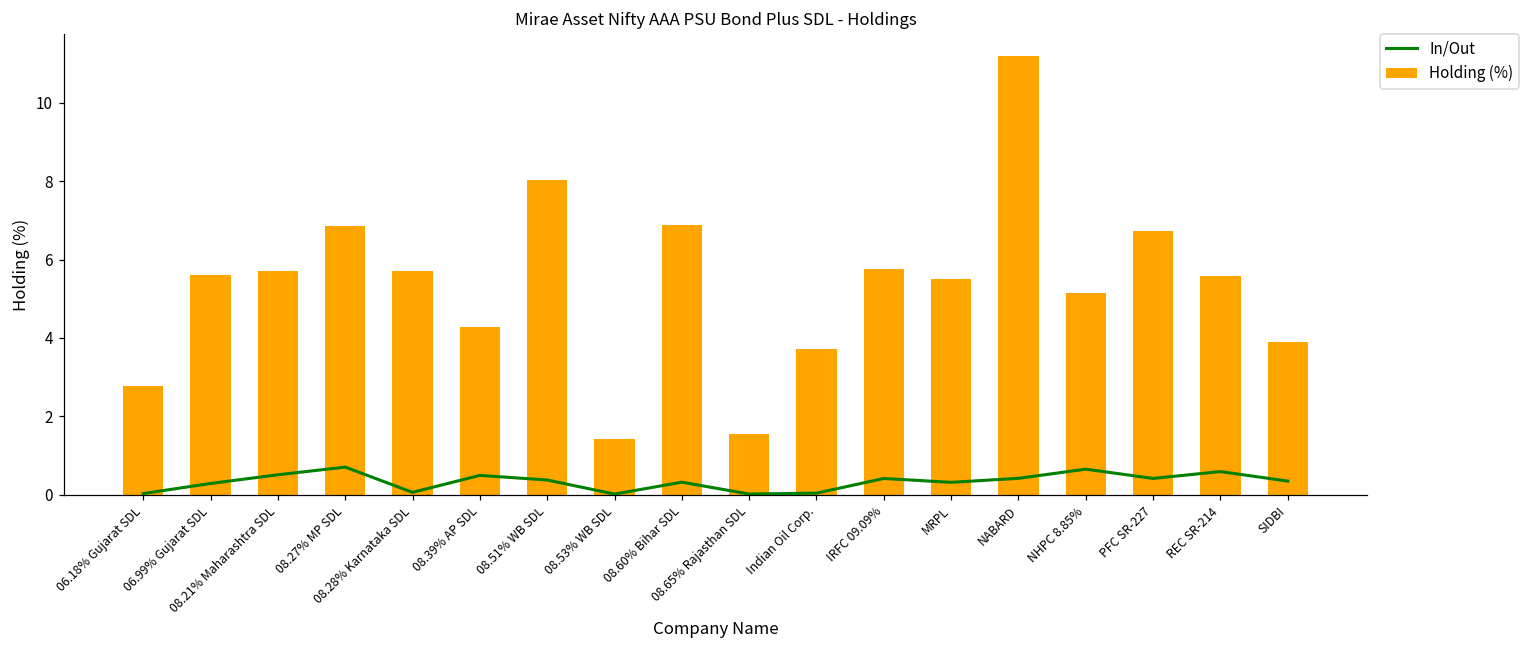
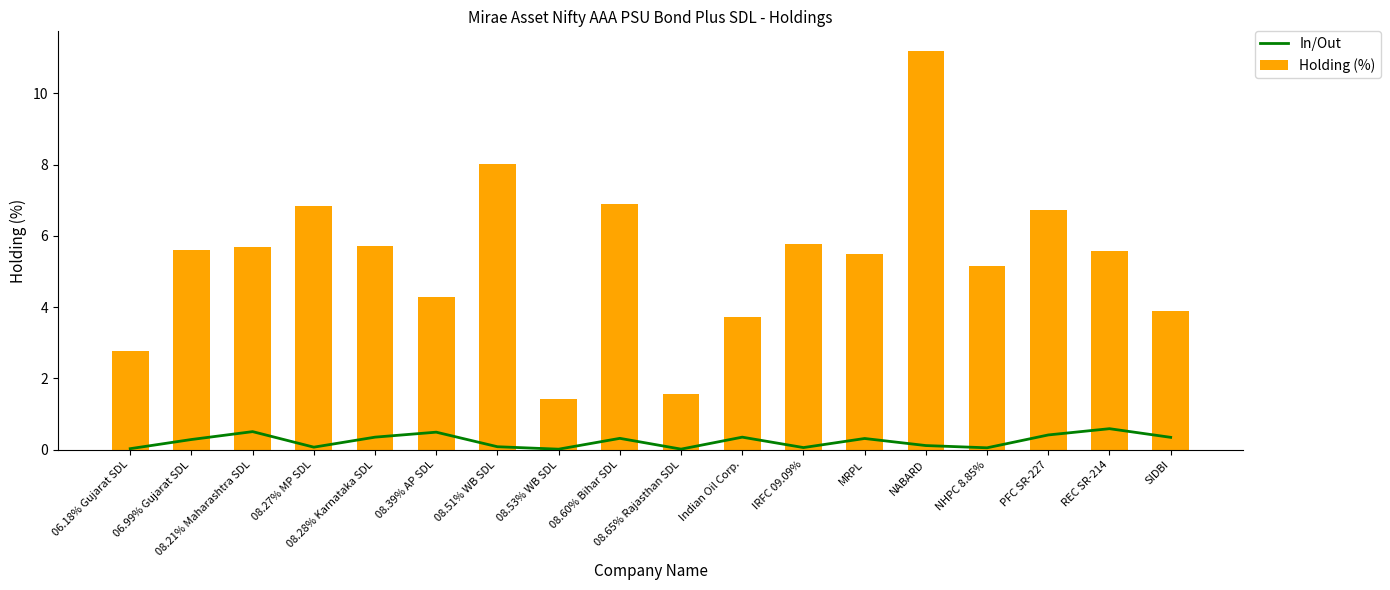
In/Out, 08.27% MP SDL: 0.7 -> 0.1
In/Out, 08.28% Karnataka SDL: 0.1 -> 0.4
In/Out, 08.51% WB SDL: 0.4 -> 0.1
In/Out, Indian Oil Corp.: 0.0 -> 0.4
In/Out, IRFC 09.09%: 0.4 -> 0.1
In/Out, NABARD: 0.4 -> 0.1
In/Out, NHPC 8.85%: 0.7 -> 0.1
